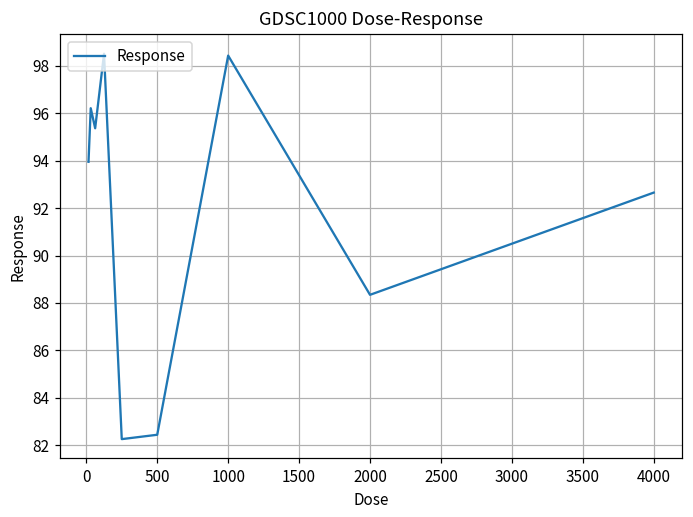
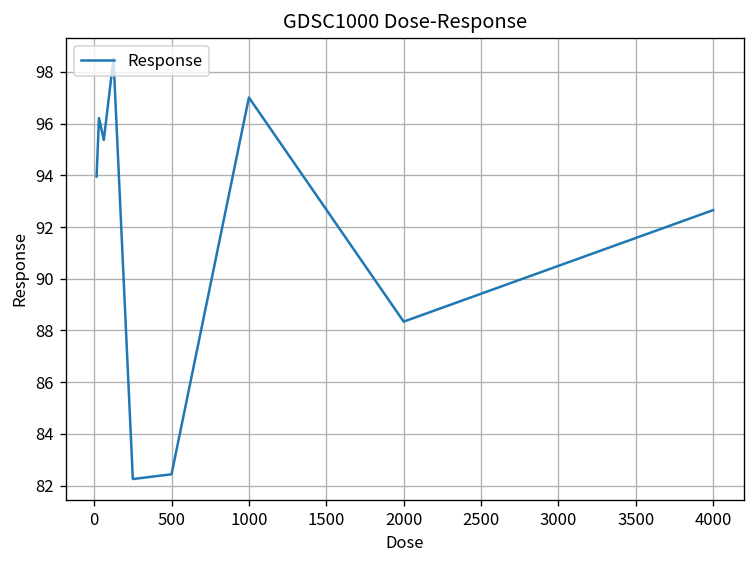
1000: 98.4 -> 97.0
